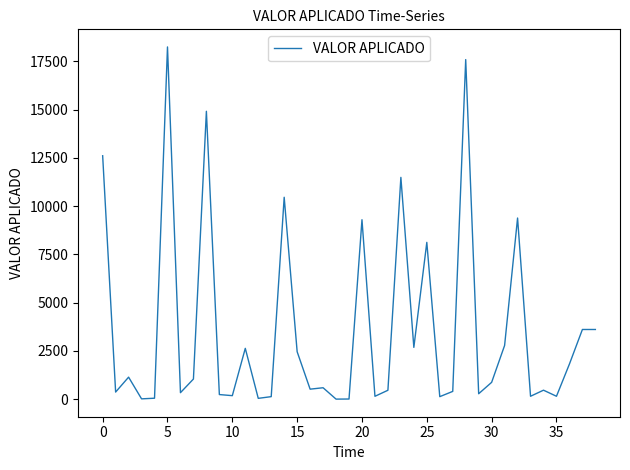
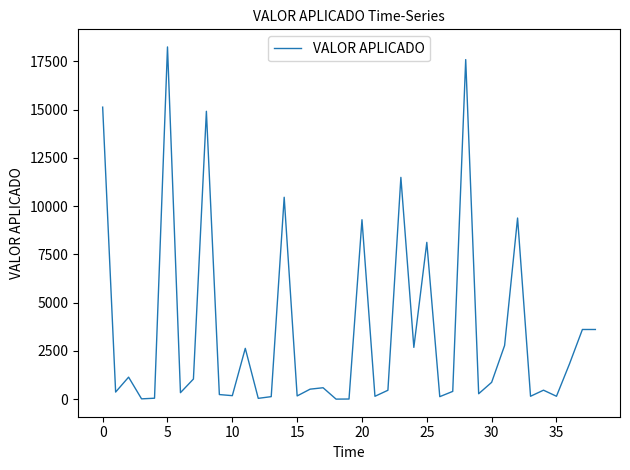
0: 12600 -> 15100
15: 2500 -> 200
